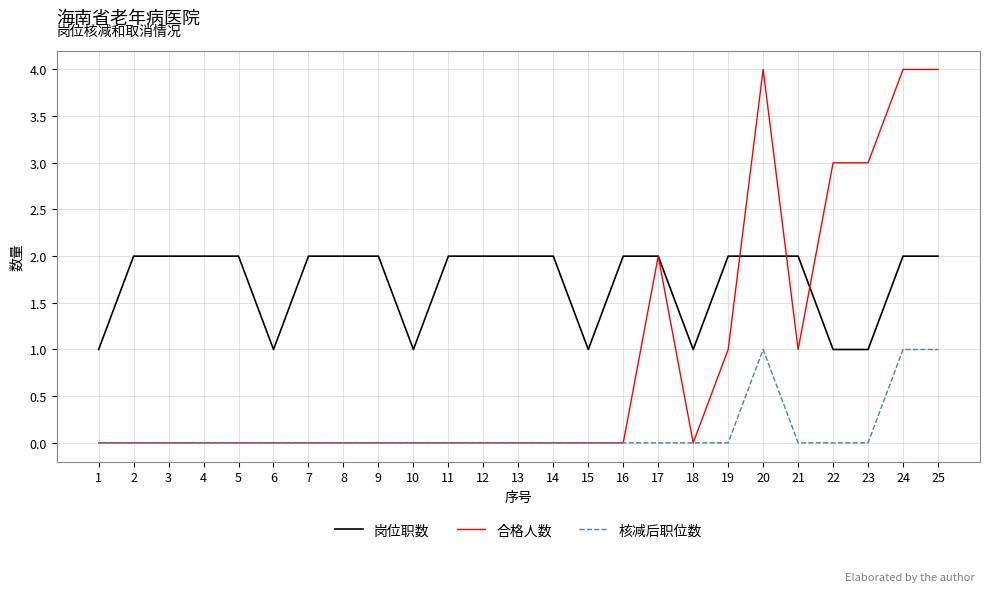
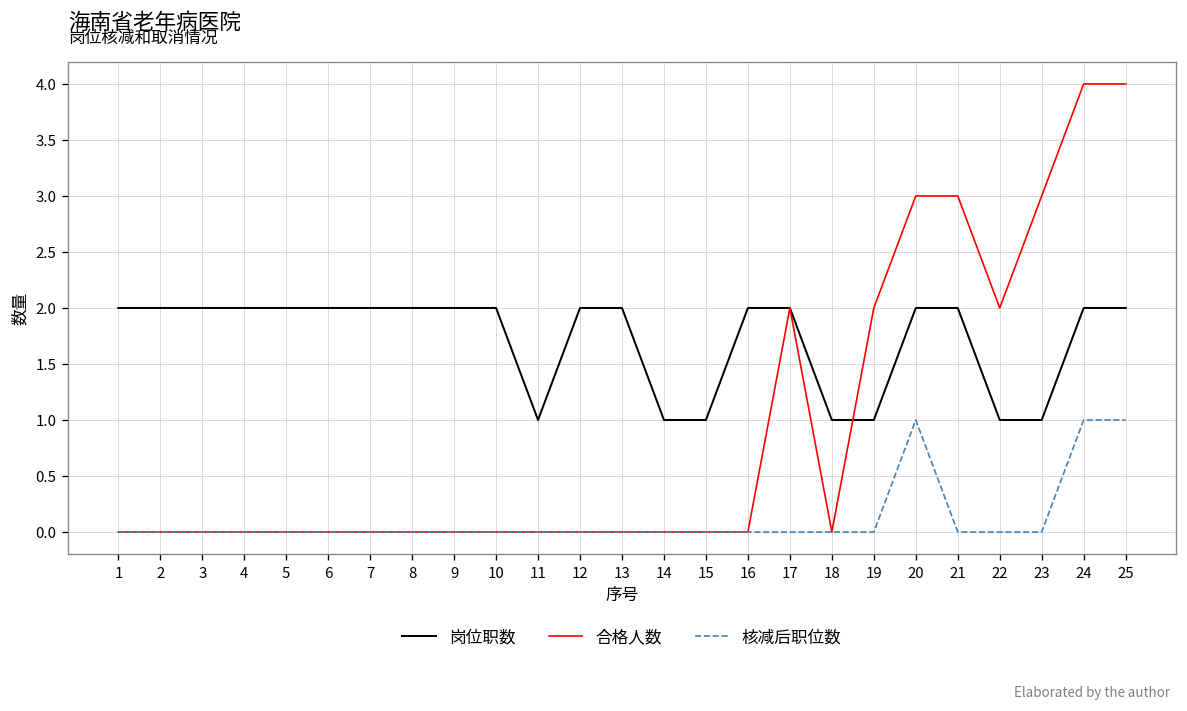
岗位职数, 1: 1 -> 2
岗位职数, 6: 1 -> 2
岗位职数, 10: 1 -> 2
岗位职数, 11: 2 -> 1
岗位职数, 14: 2 -> 1
岗位职数, 19: 2 -> 1
合格人数, 19: 1 -> 2
合格人数, 20: 4 -> 3
合格人数, 21: 1 -> 3
合格人数, 22: 3 -> 2
